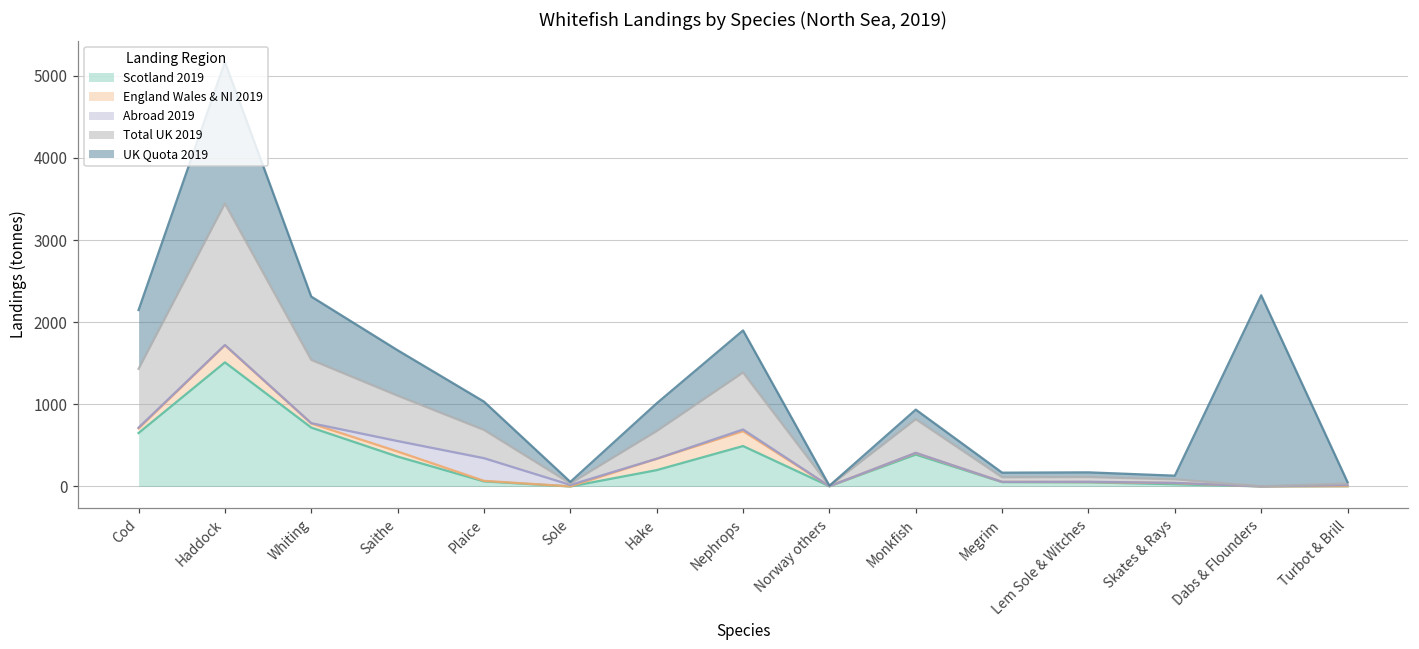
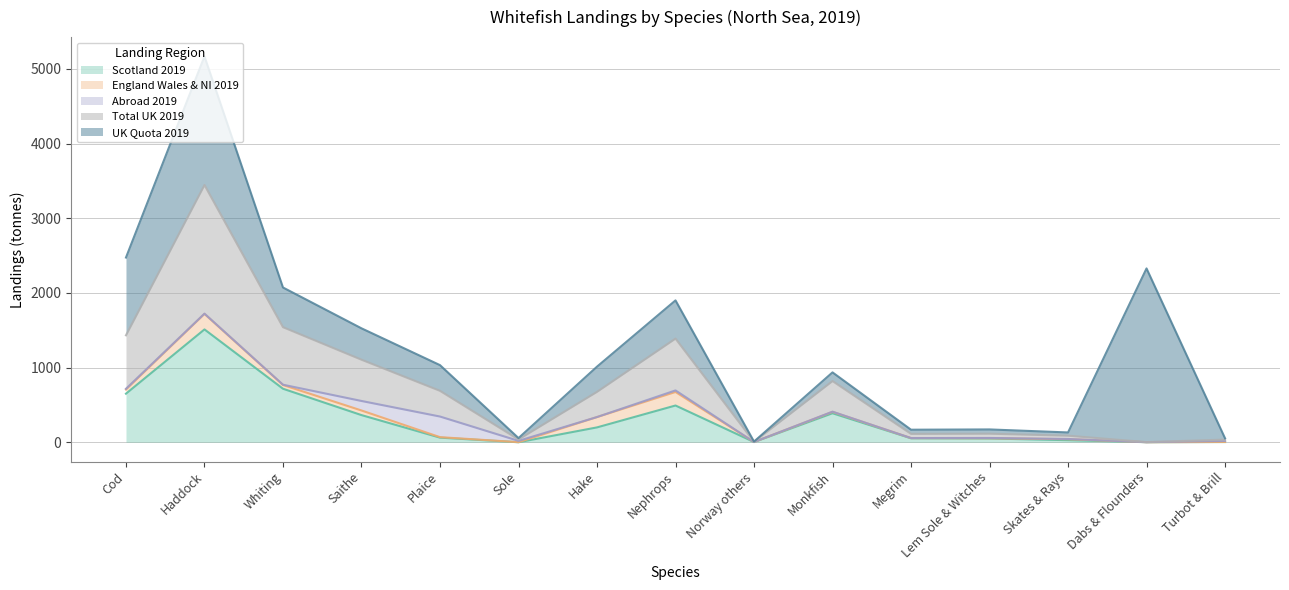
UK Quota 2019, Cod: 700 -> 1000
UK Quota 2019, Whiting: 800 -> 500
UK Quota 2019, Saithe: 600 -> 400
